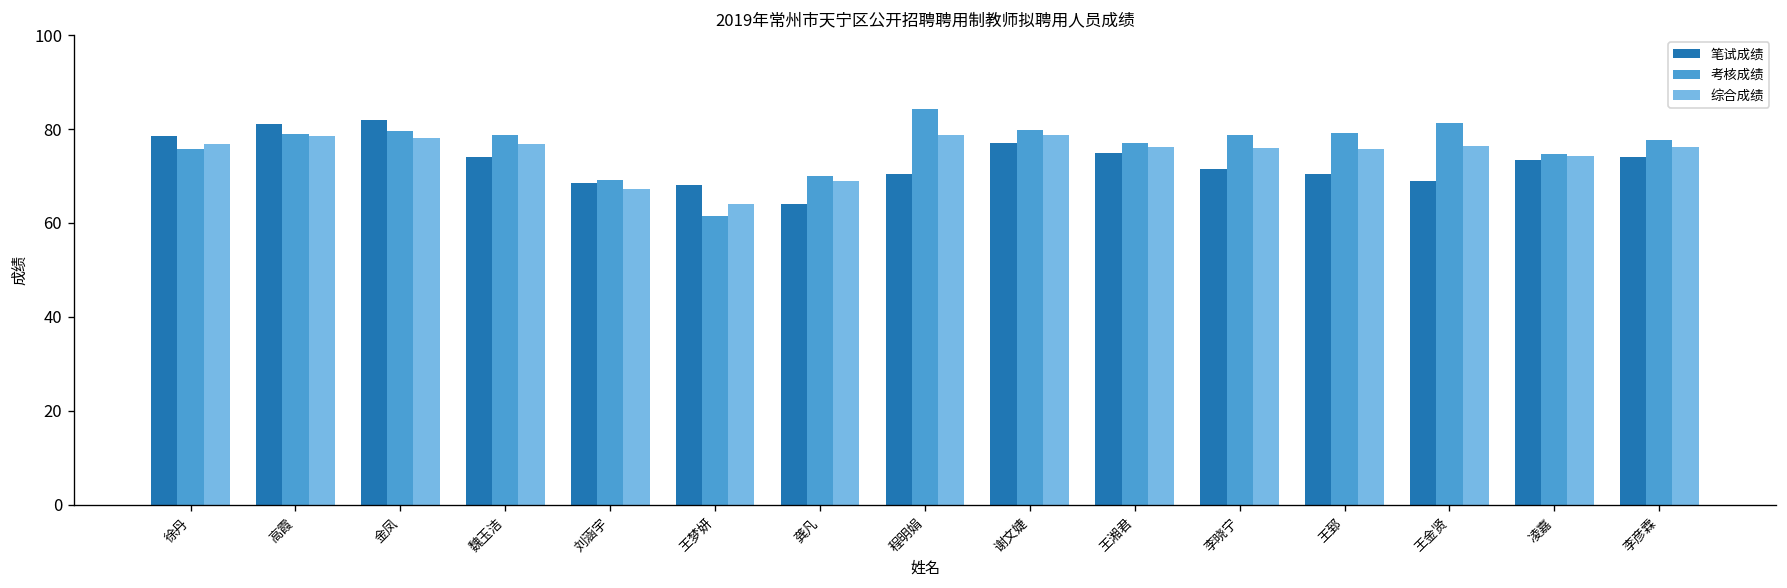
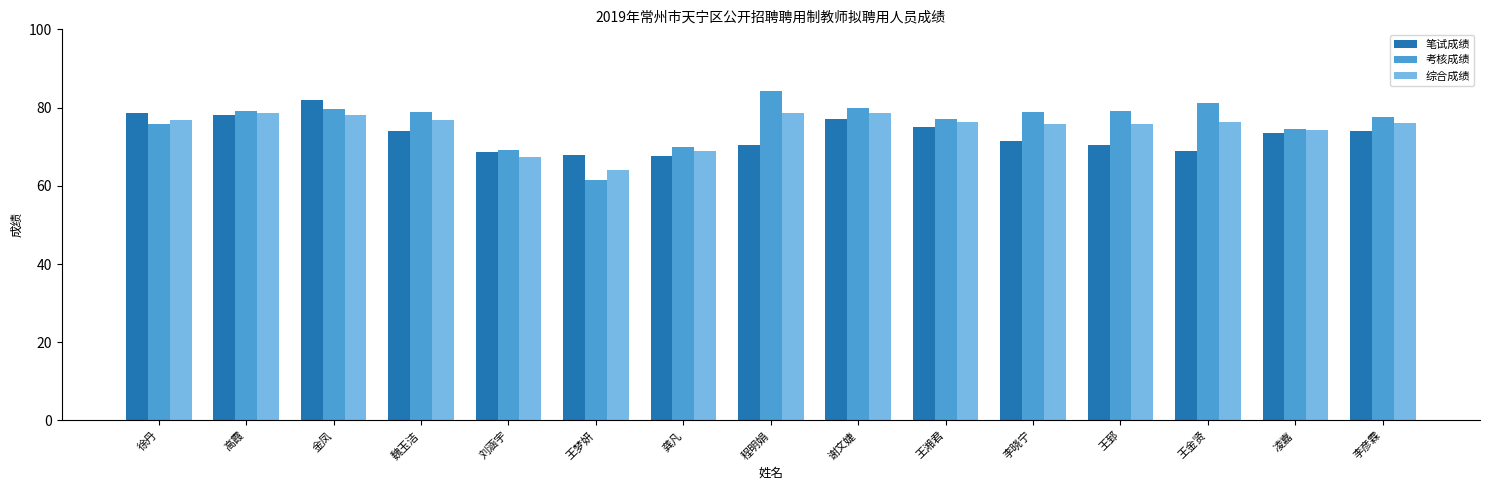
笔试成绩, 高霞: 81 -> 78
笔试成绩, 龚凡: 64 -> 68
